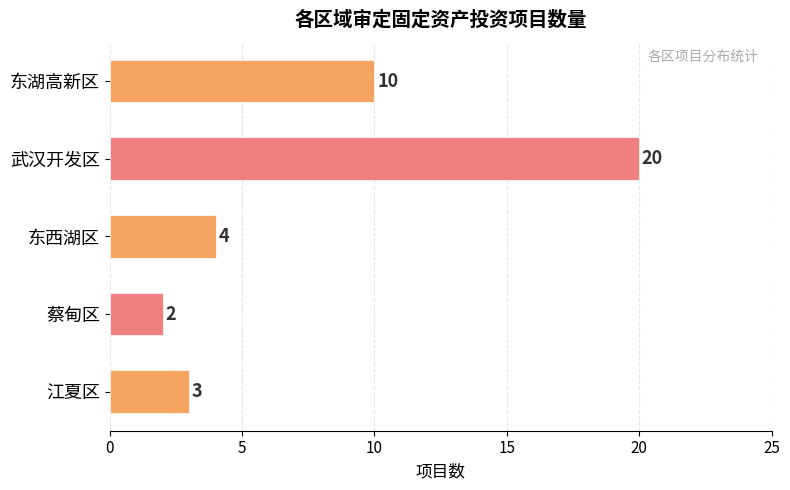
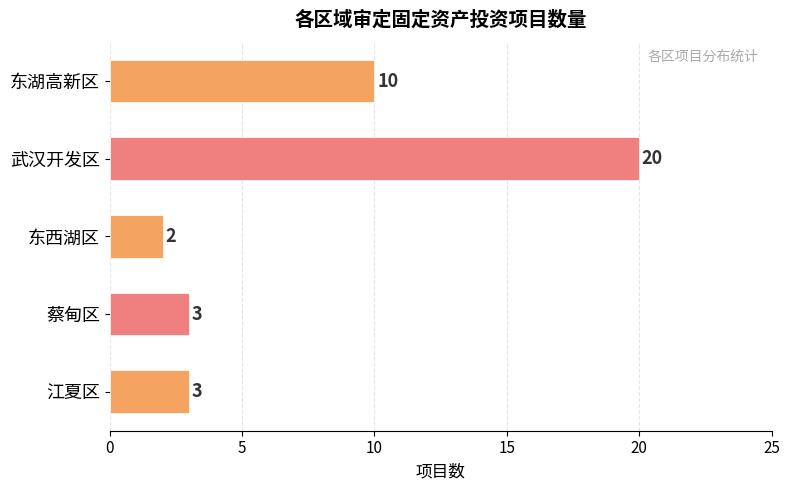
东西湖区: 4 -> 2
蔡甸区: 2 -> 3
